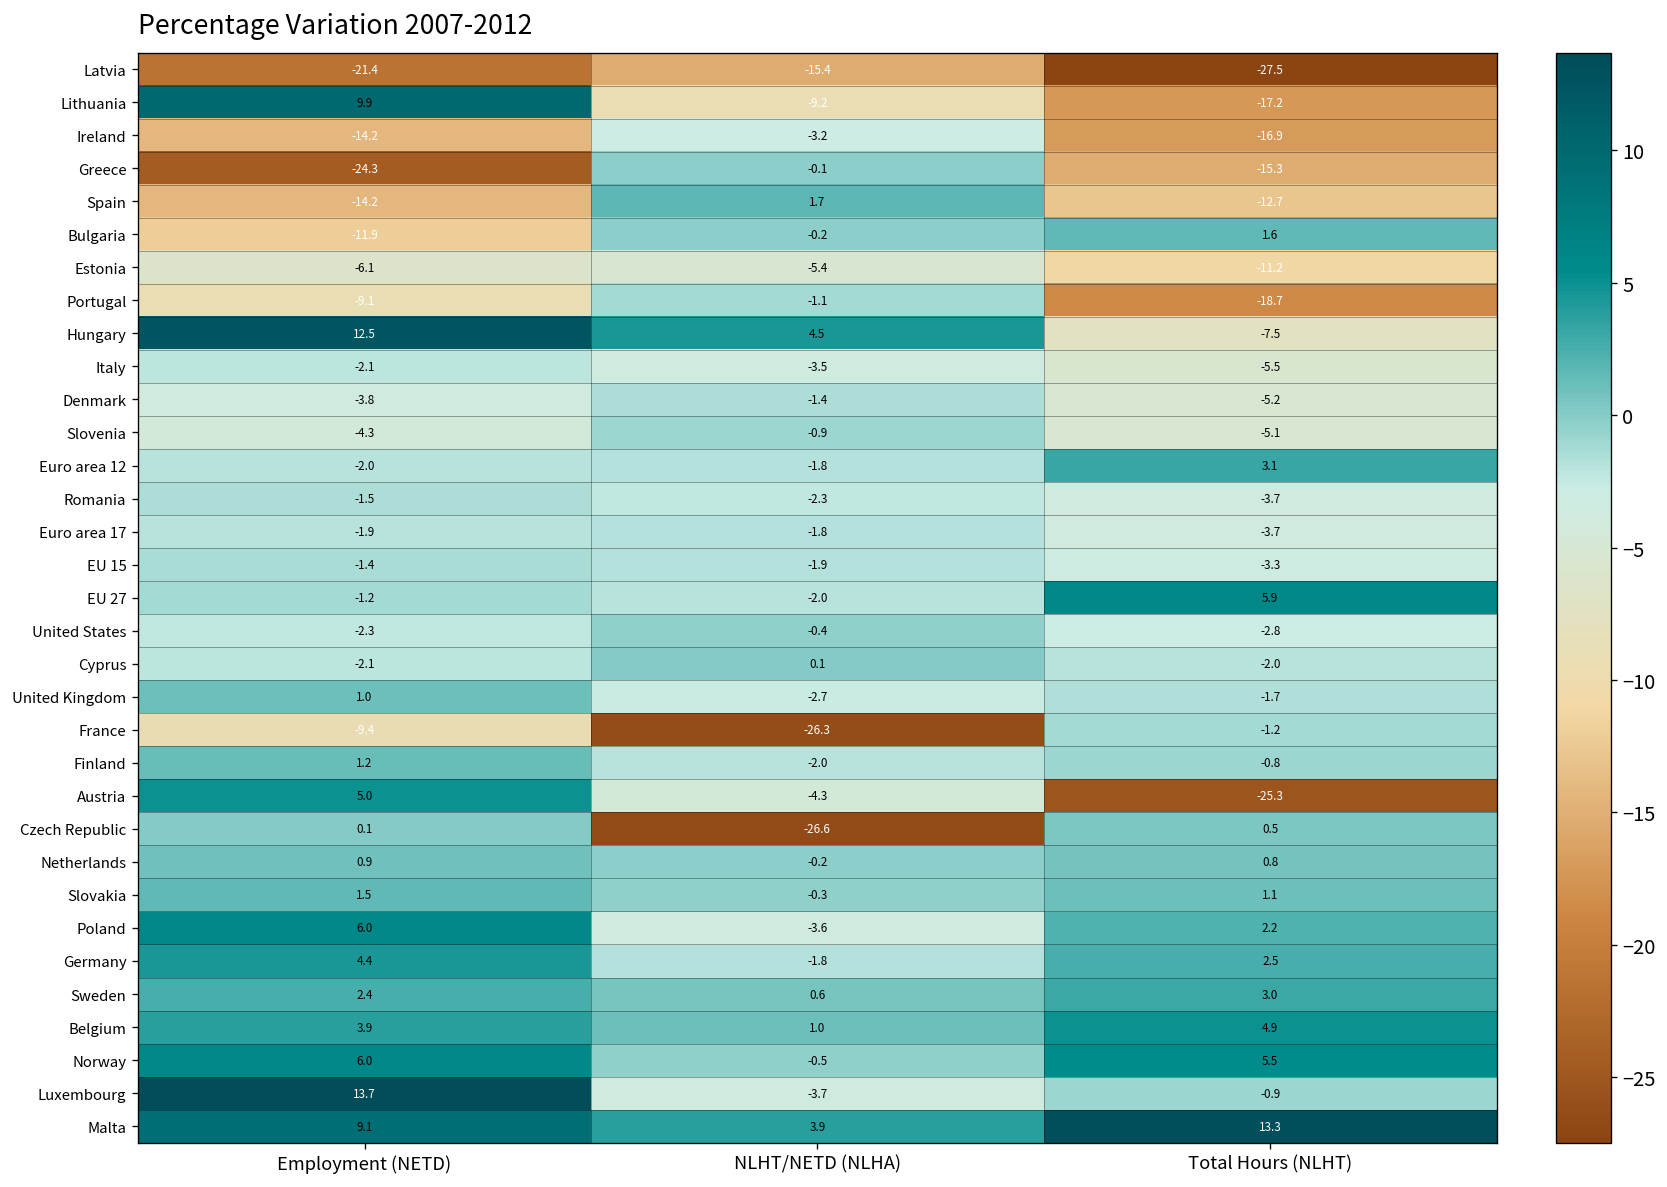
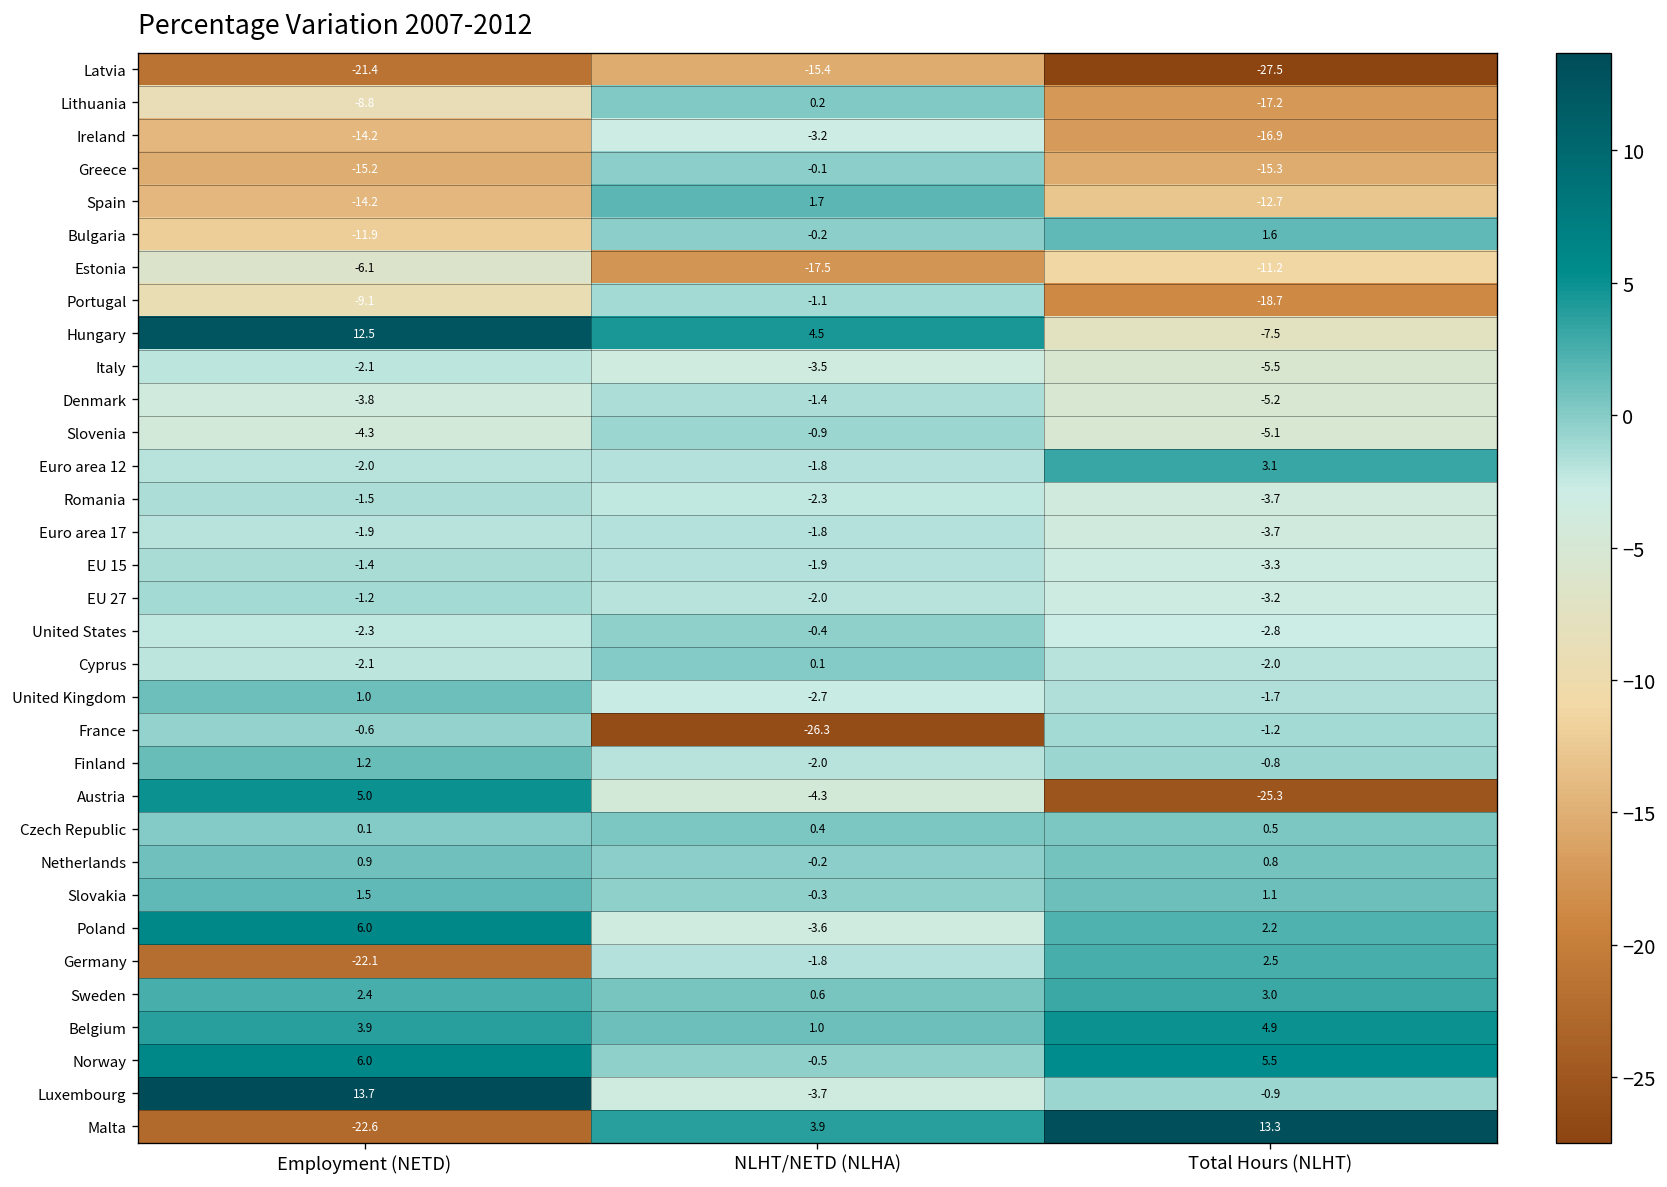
Lithuania, Employment (NETD): 9.9 -> -8.8
Lithuania, NLHT/NETD (NLHA): -9.2 -> 0.2
Greece, Employment (NETD): -24.3 -> -15.2
Estonia, NLHT/NETD (NLHA): -5.4 -> -17.5
EU 27, Total Hours (NLHT): 5.9 -> -3.2
France, Employment (NETD): -9.4 -> -0.6
Czech Republic, NLHT/NETD (NLHA): -26.6 -> 0.4
Germany, Employment (NETD): 4.4 -> -22.1
Malta, Employment (NETD): 9.1 -> -22.6
